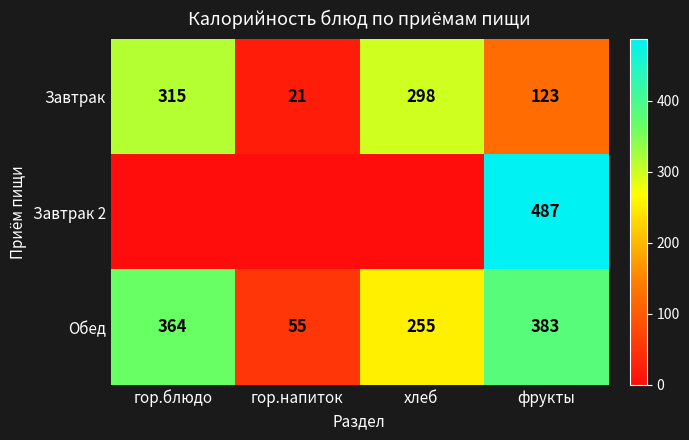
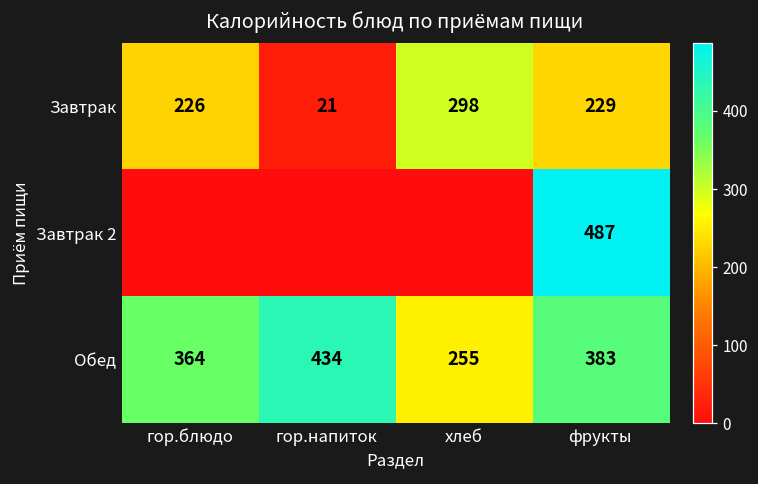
Завтрак, гор.блюдо: 315 -> 226
Завтрак, фрукты: 123 -> 229
Обед, гор.напиток: 55 -> 434
